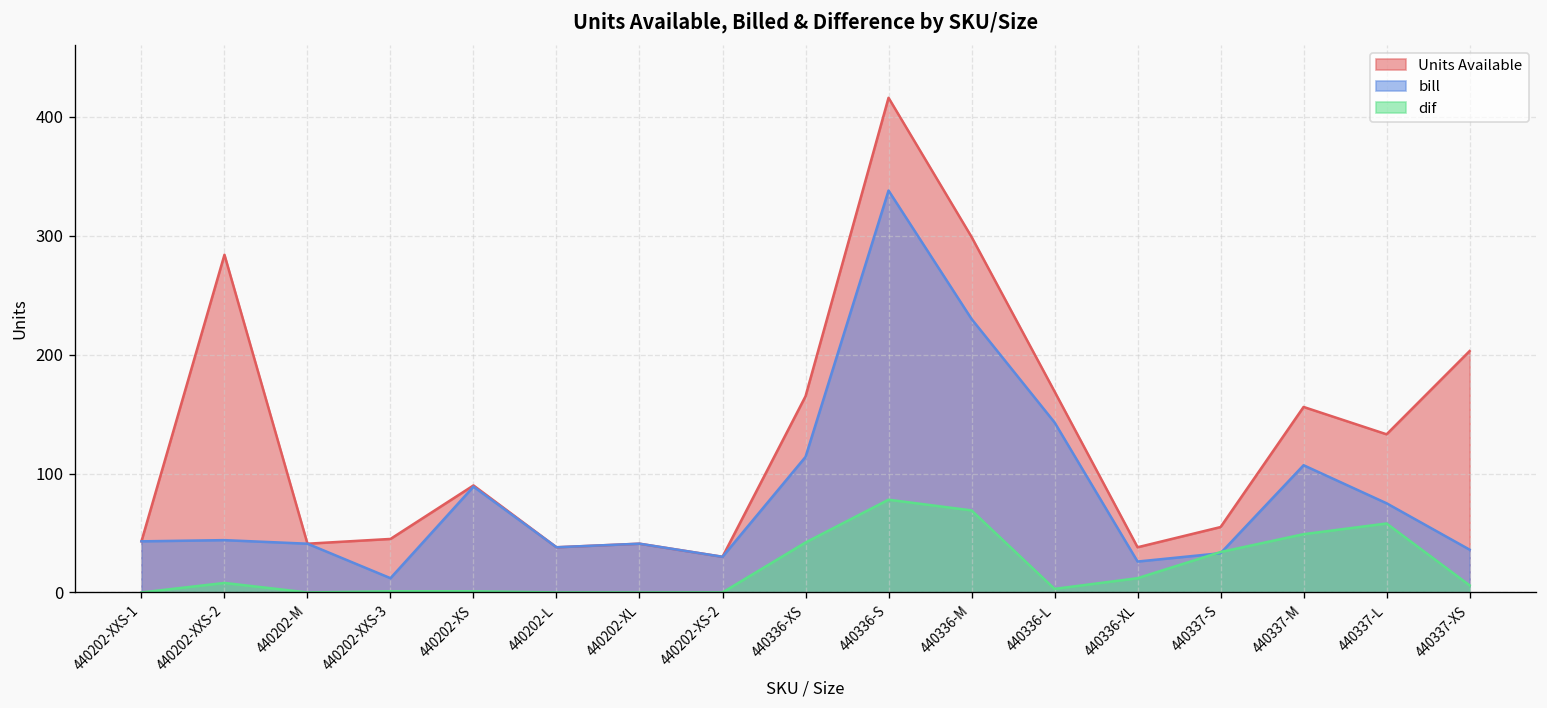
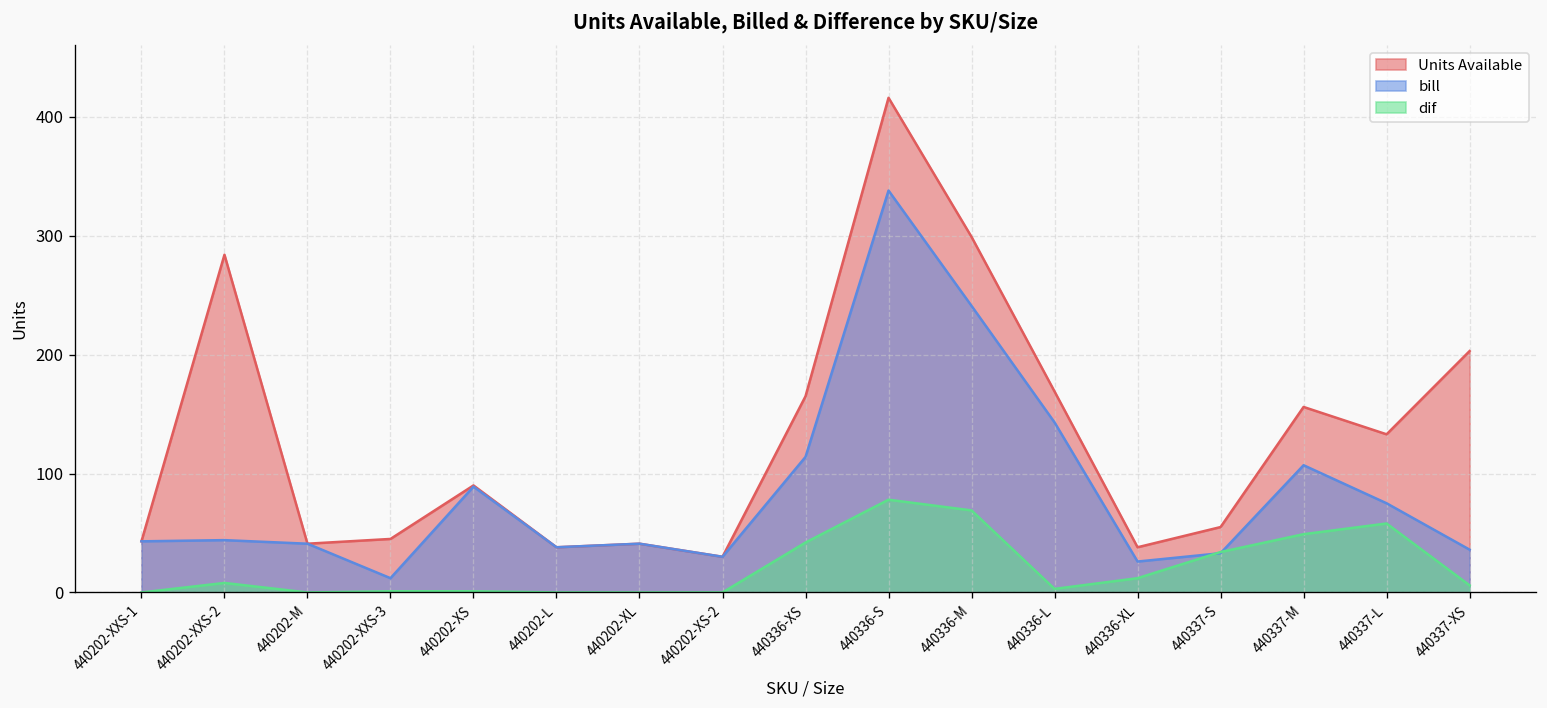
bill, 440336-M: 230 -> 240
